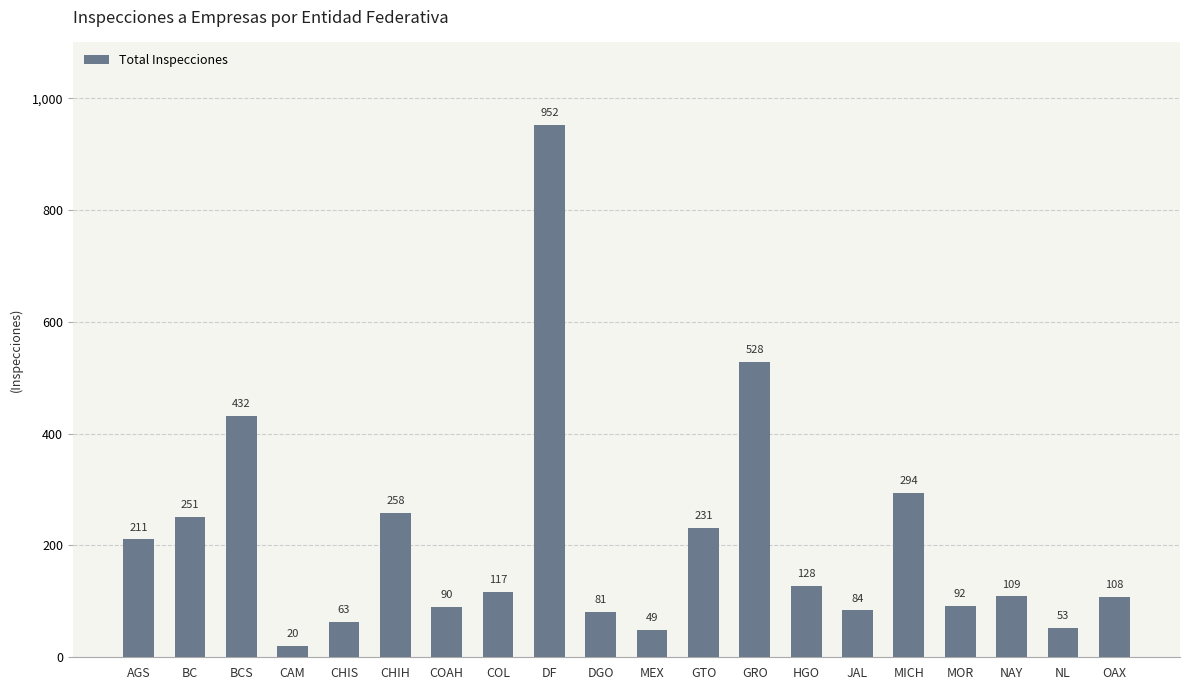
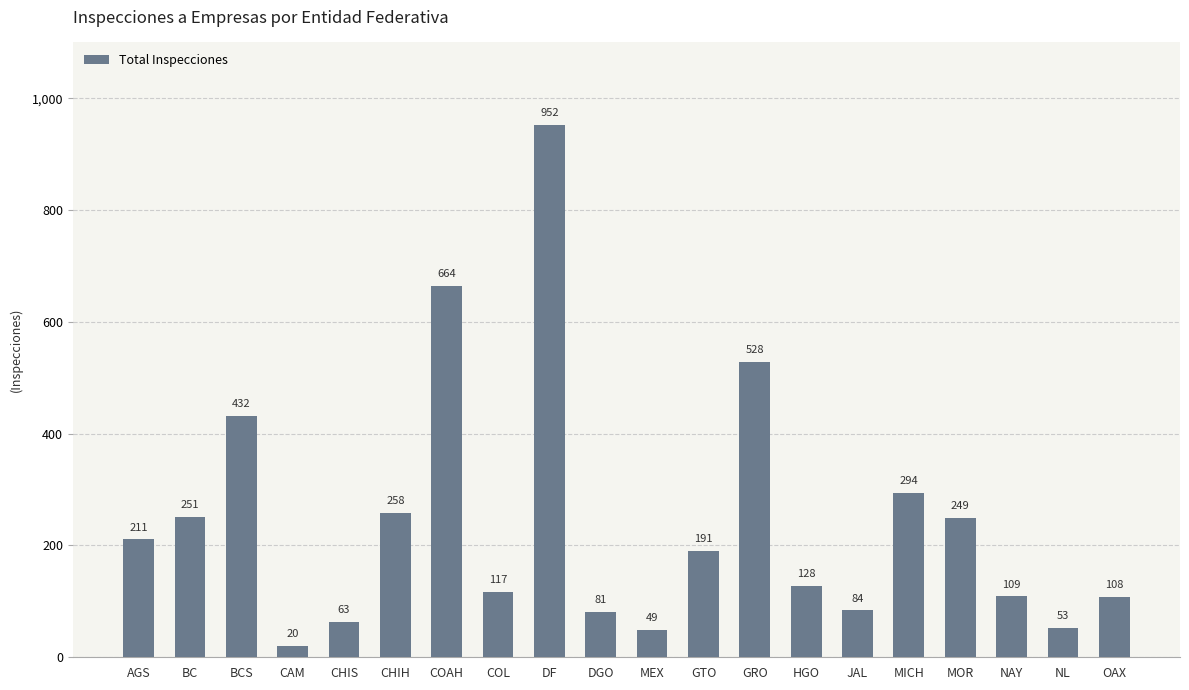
COAH: 90 -> 664
GTO: 231 -> 191
MOR: 92 -> 249
